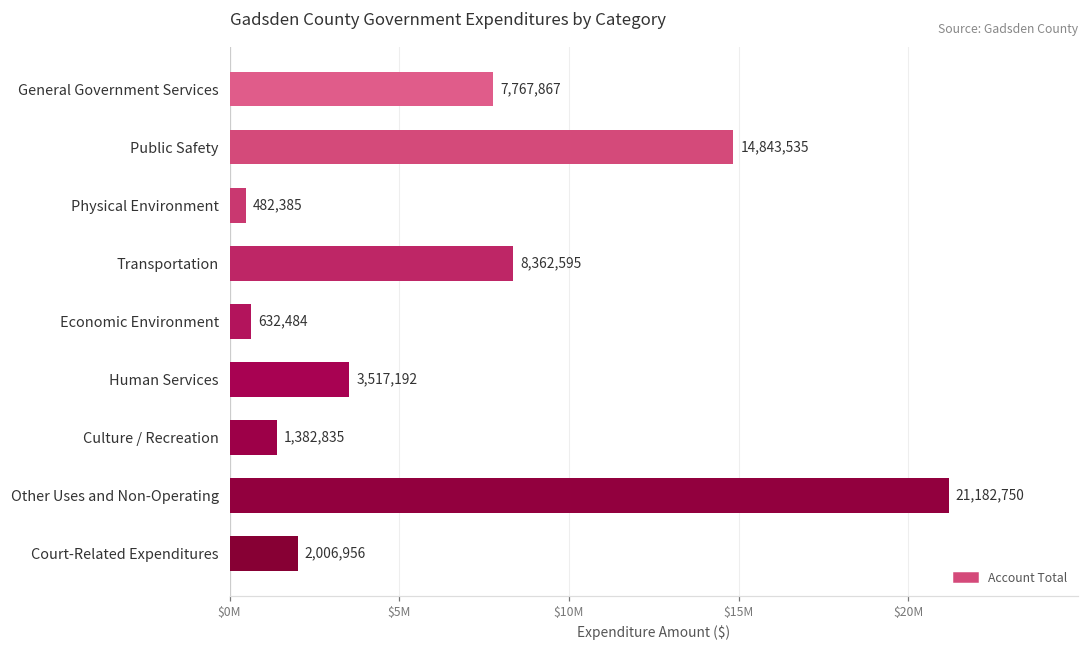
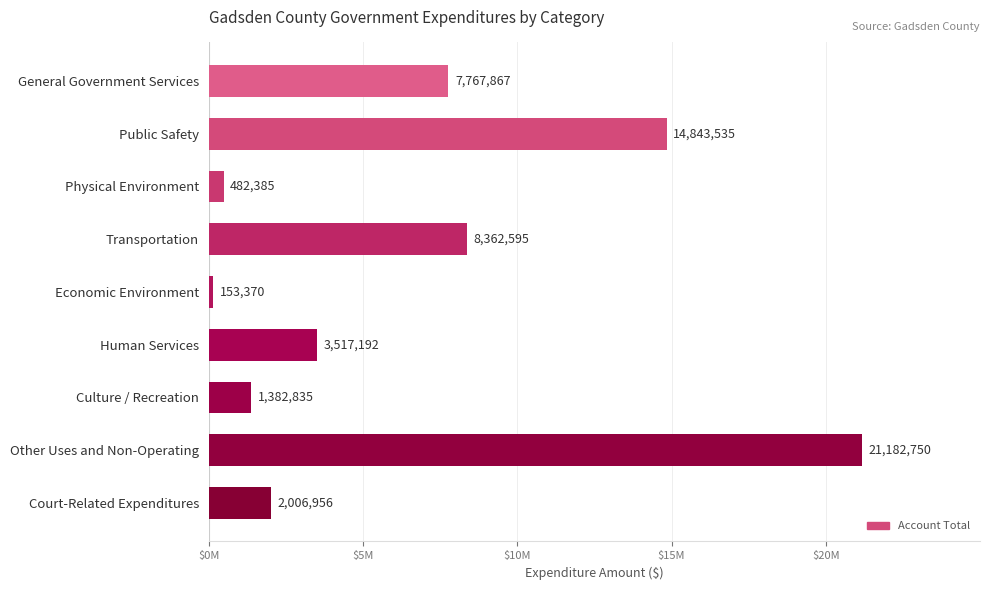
Economic Environment: 632,484 -> 153,370
